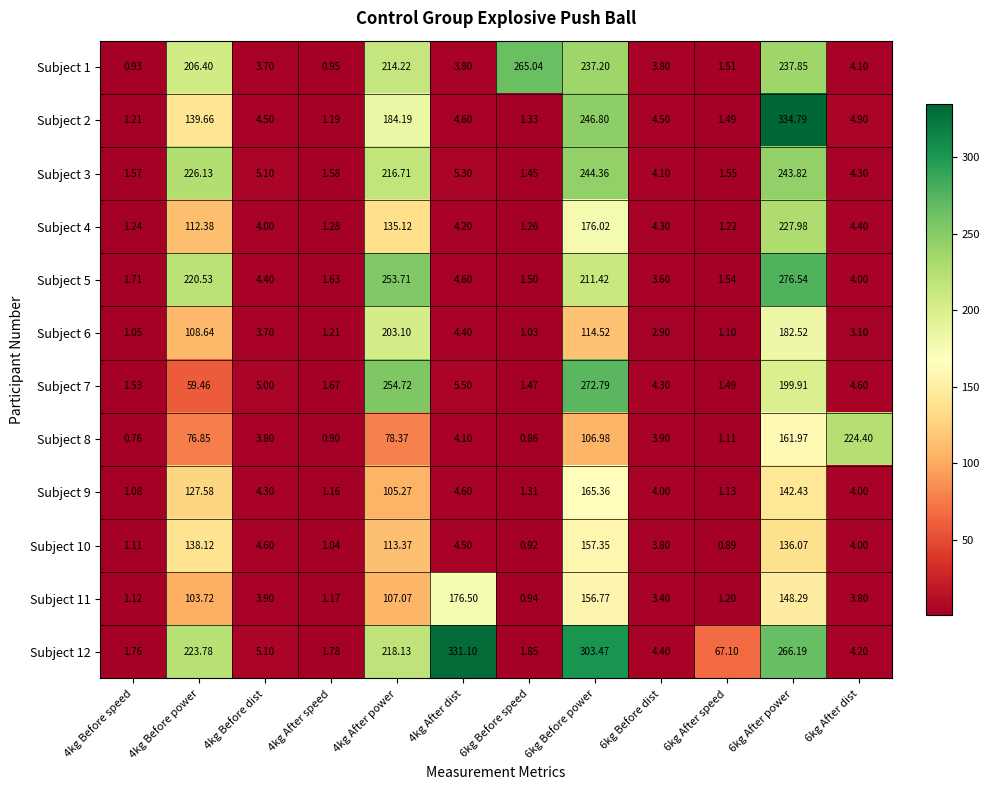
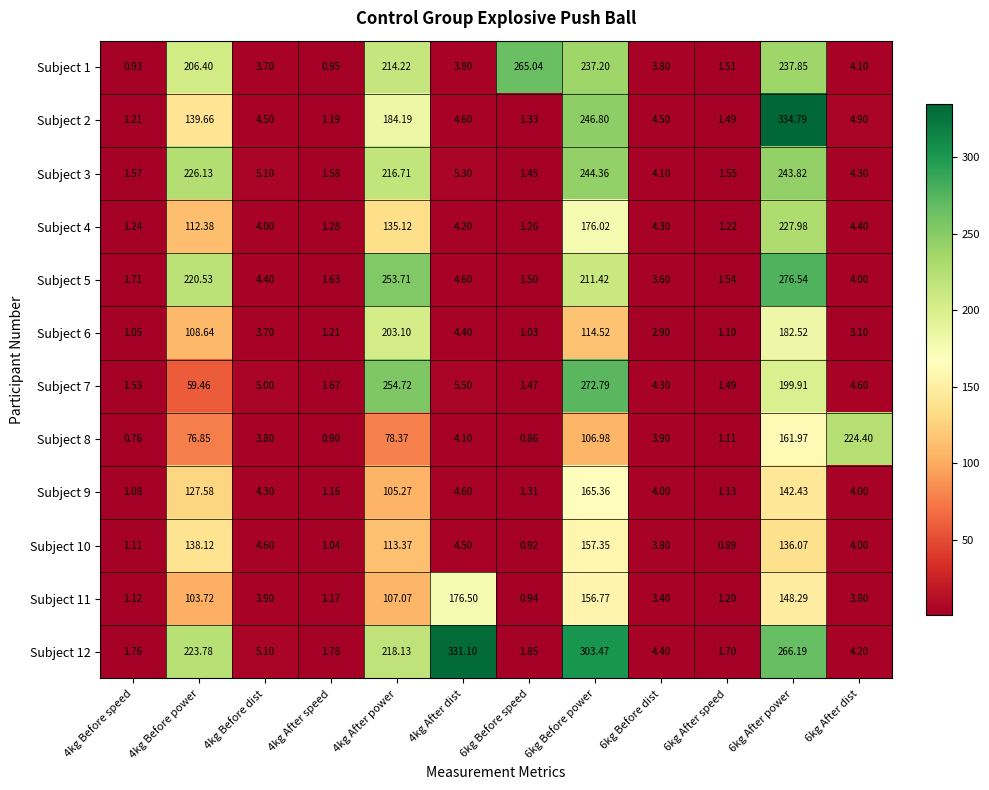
Subject 12, 6kg After speed: 67.10 -> 1.70
